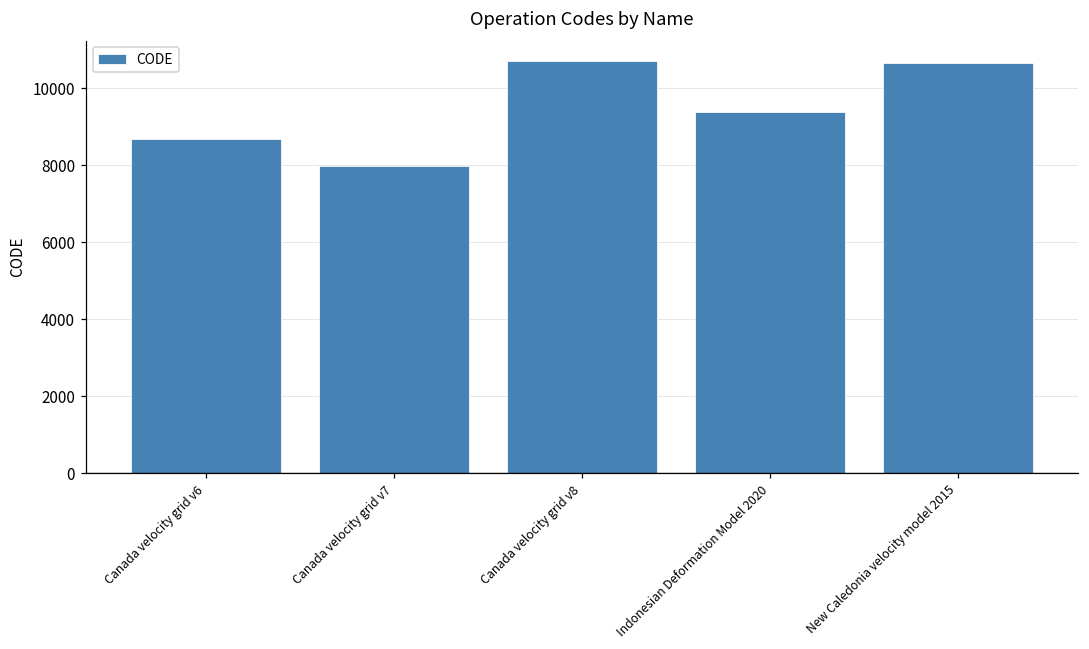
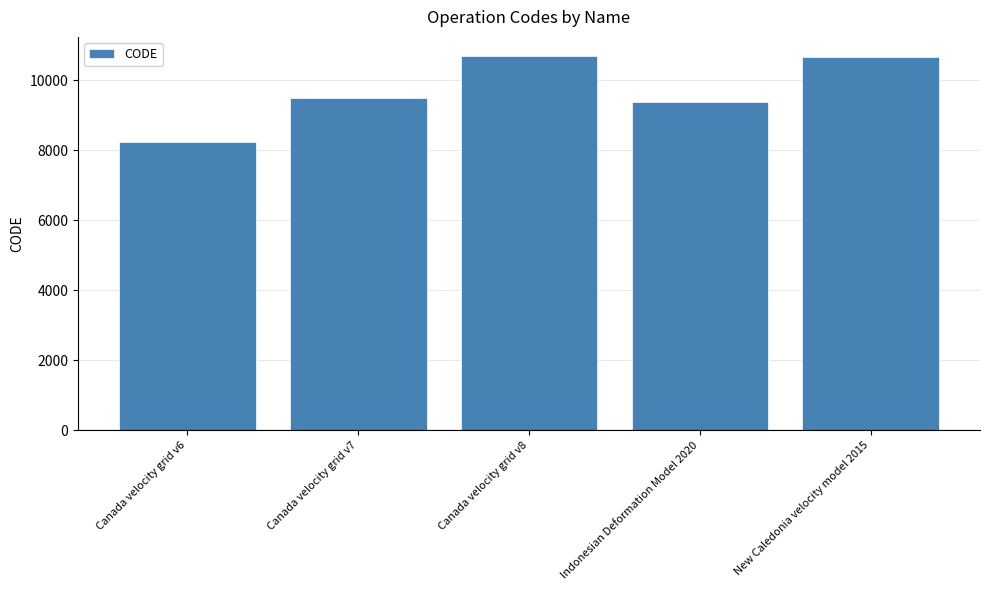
Canada velocity grid v6: 8700 -> 8200
Canada velocity grid v7: 8000 -> 9500
